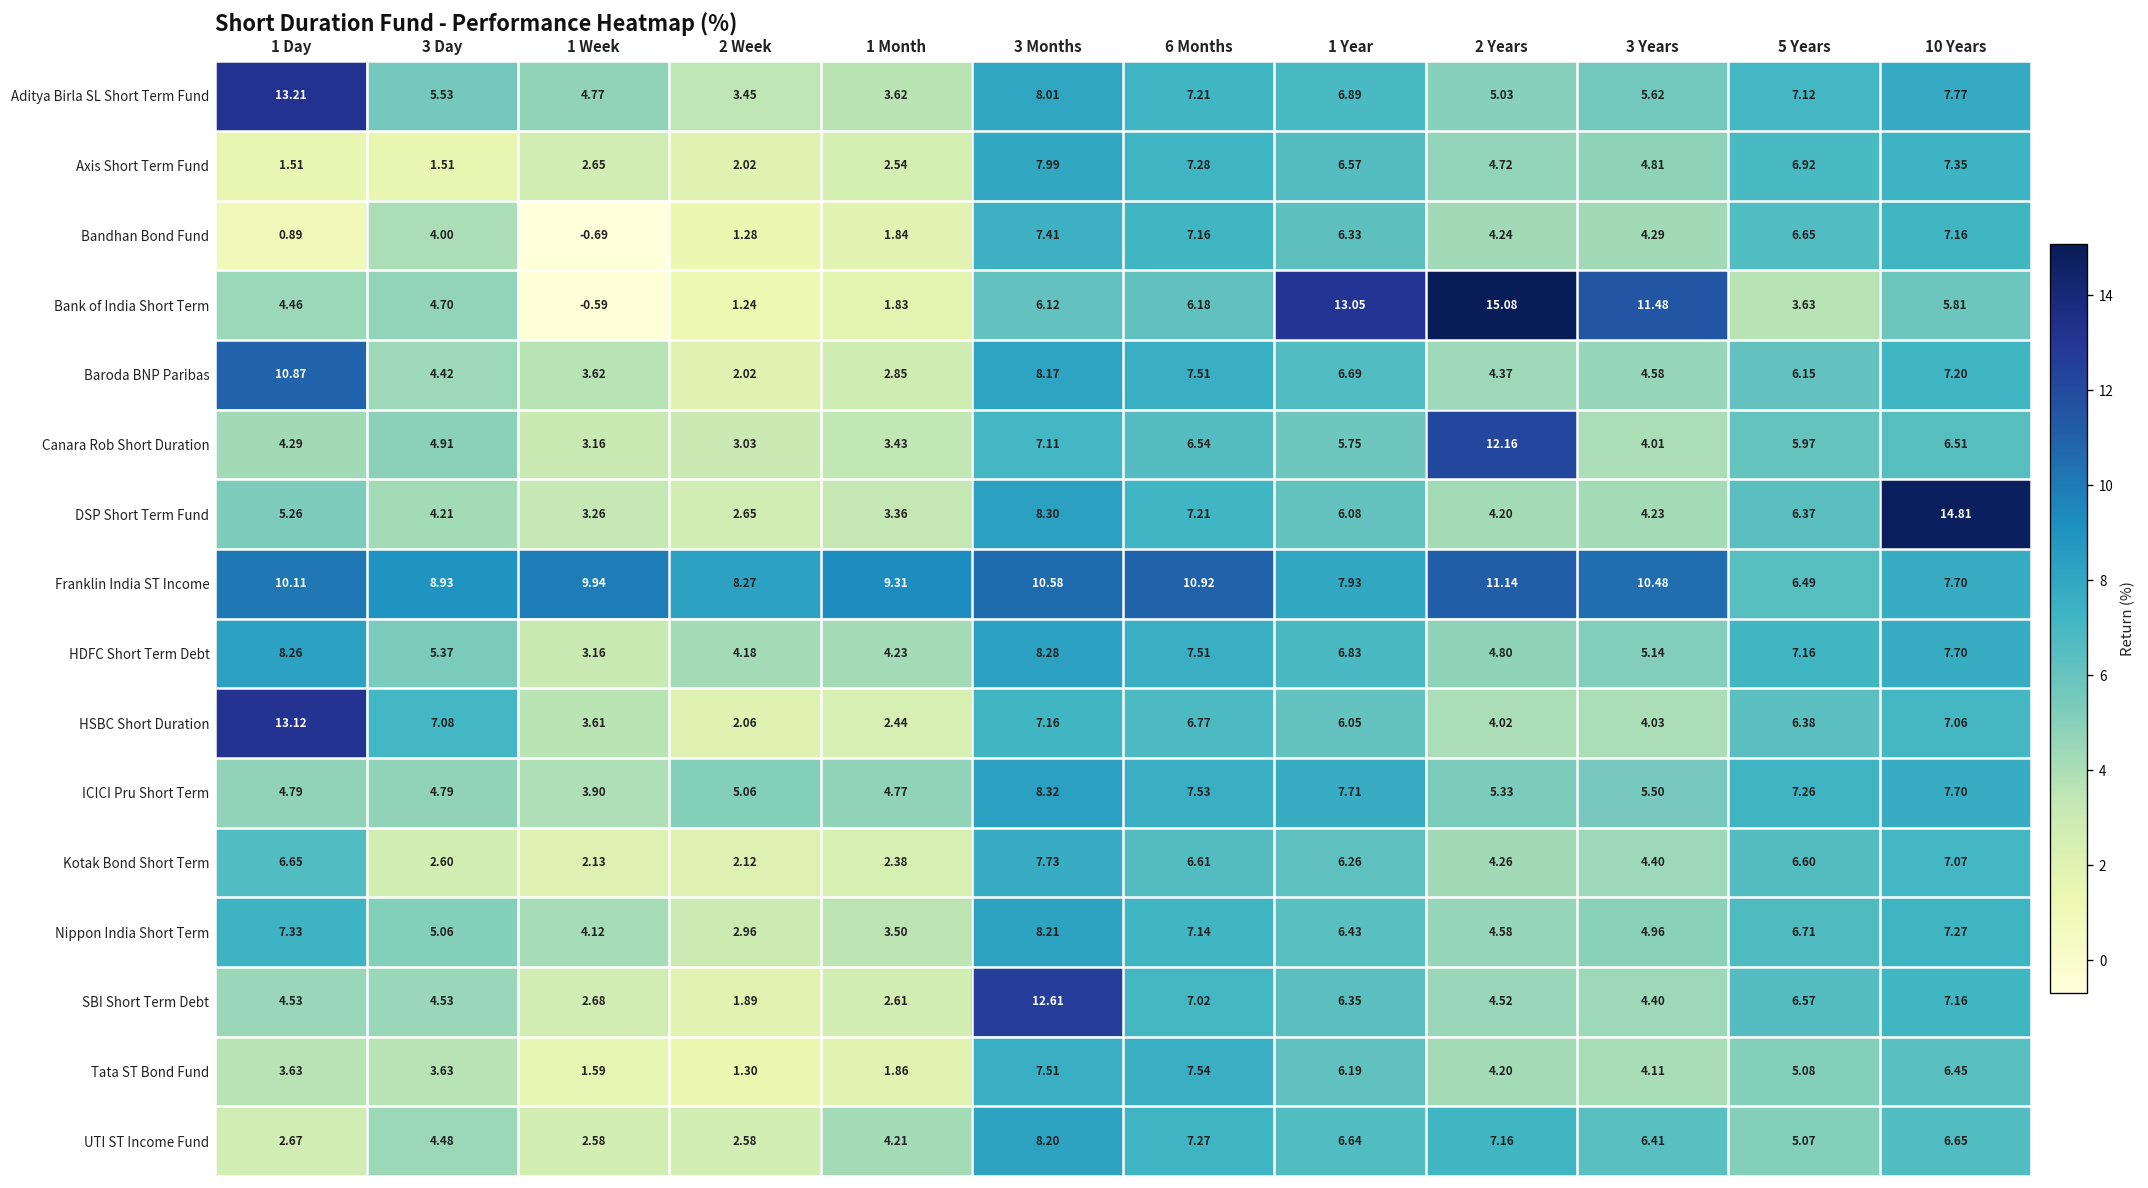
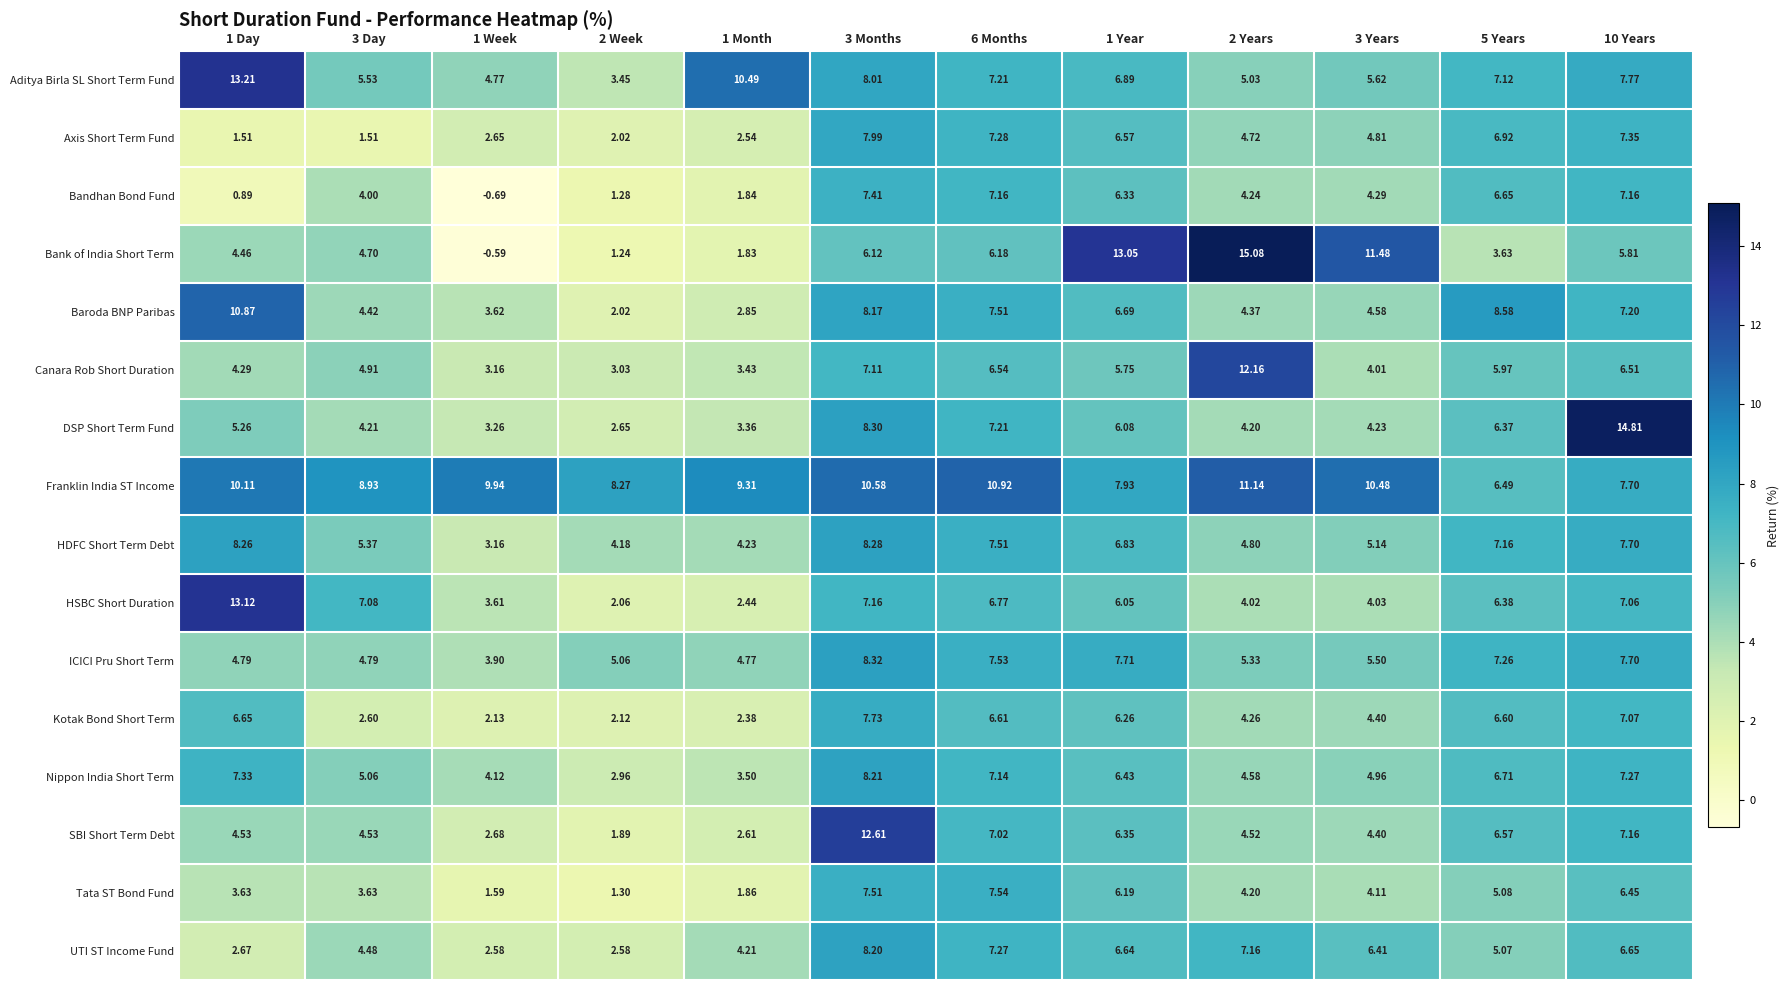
Aditya Birla SL Short Term Fund, 1 Month: 3.62 -> 10.49
Baroda BNP Paribas, 5 Years: 6.15 -> 8.58
